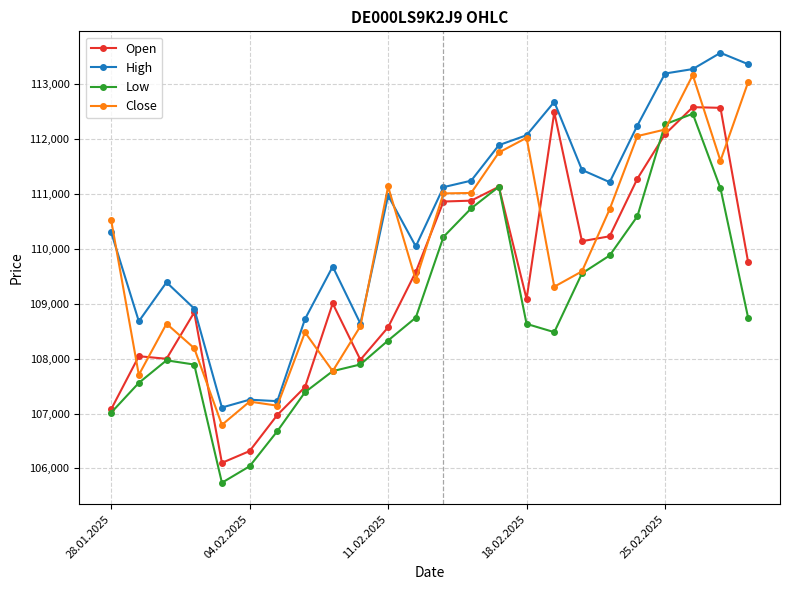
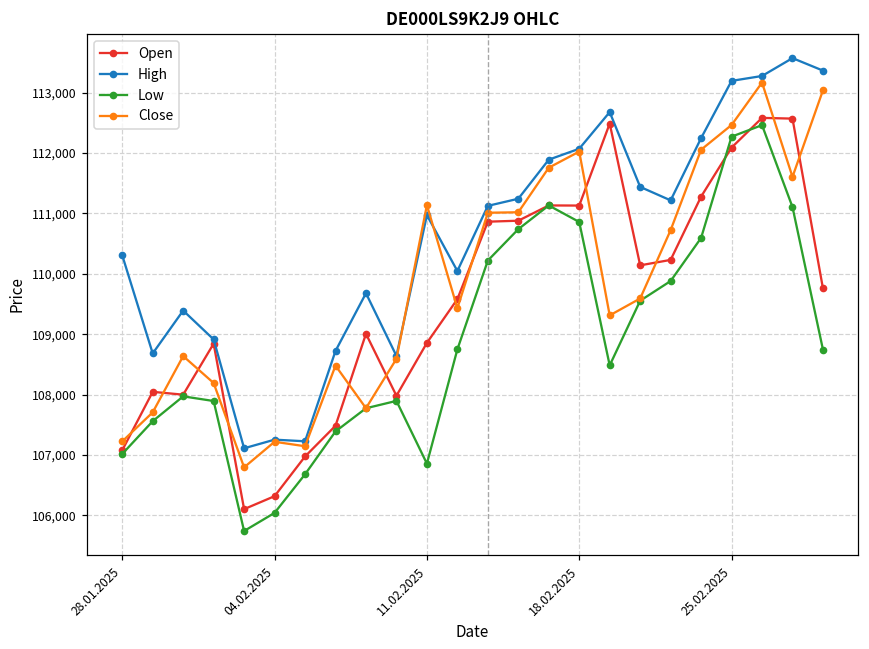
Close, 28.01.2025: 110,500 -> 107,200
Open, 11.02.2025: 108,600 -> 108,900
Low, 11.02.2025: 108,300 -> 106,900
Open, 18.02.2025: 109,100 -> 111,100
Low, 18.02.2025: 108,600 -> 110,900
Close, 25.02.2025: 112,200 -> 112,500
